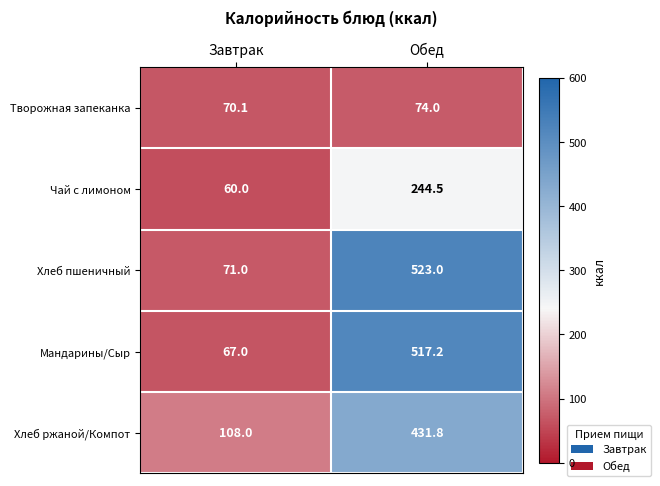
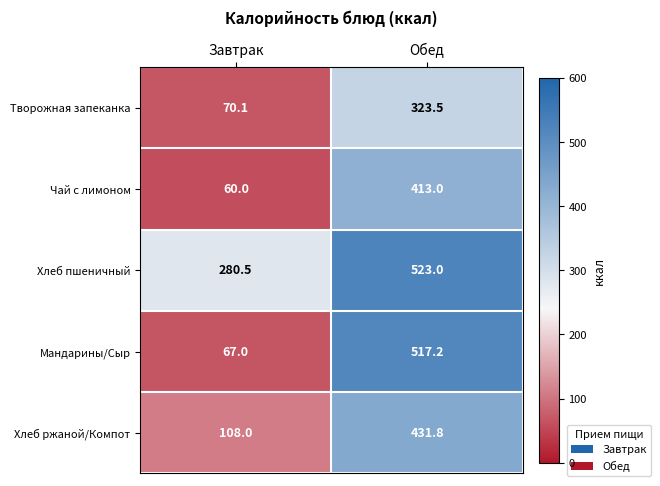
Творожная запеканка, Обед: 74.0 -> 323.5
Чай с лимоном, Обед: 244.5 -> 413.0
Хлеб пшеничный, Завтрак: 71.0 -> 280.5
